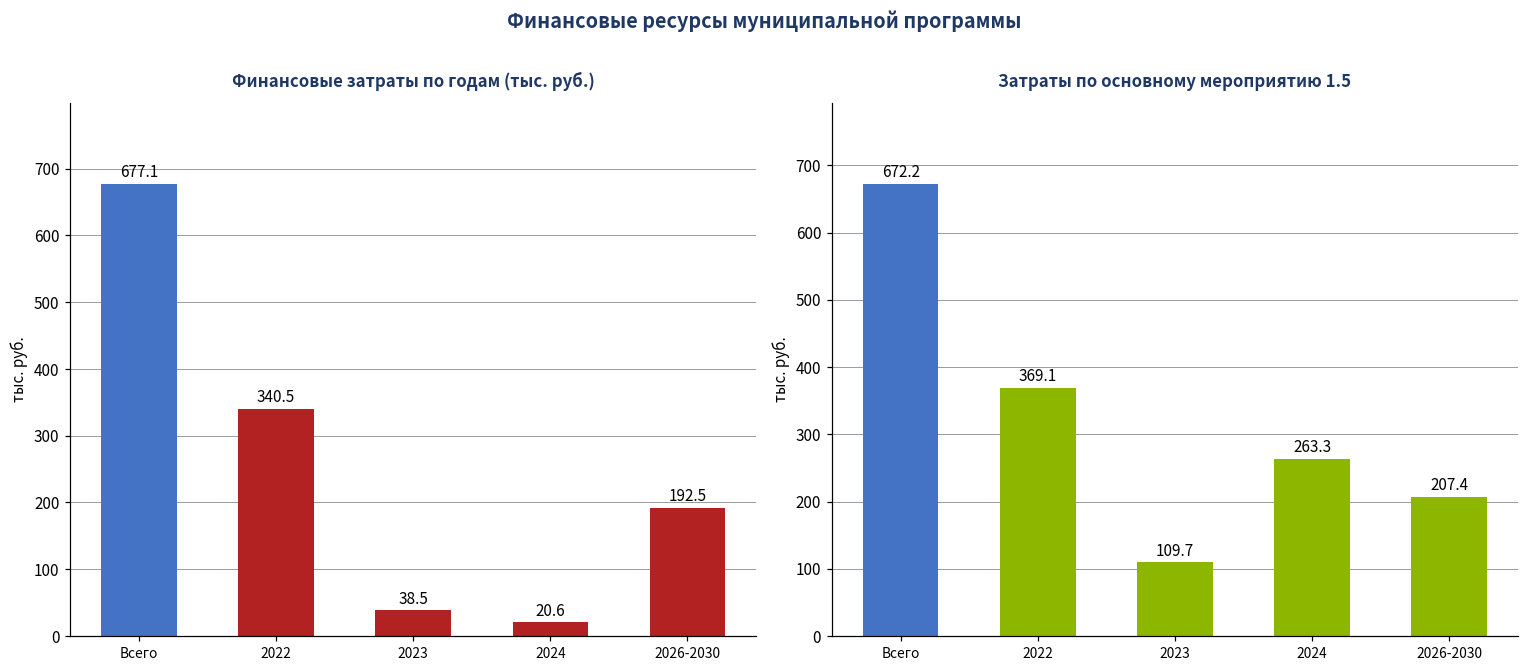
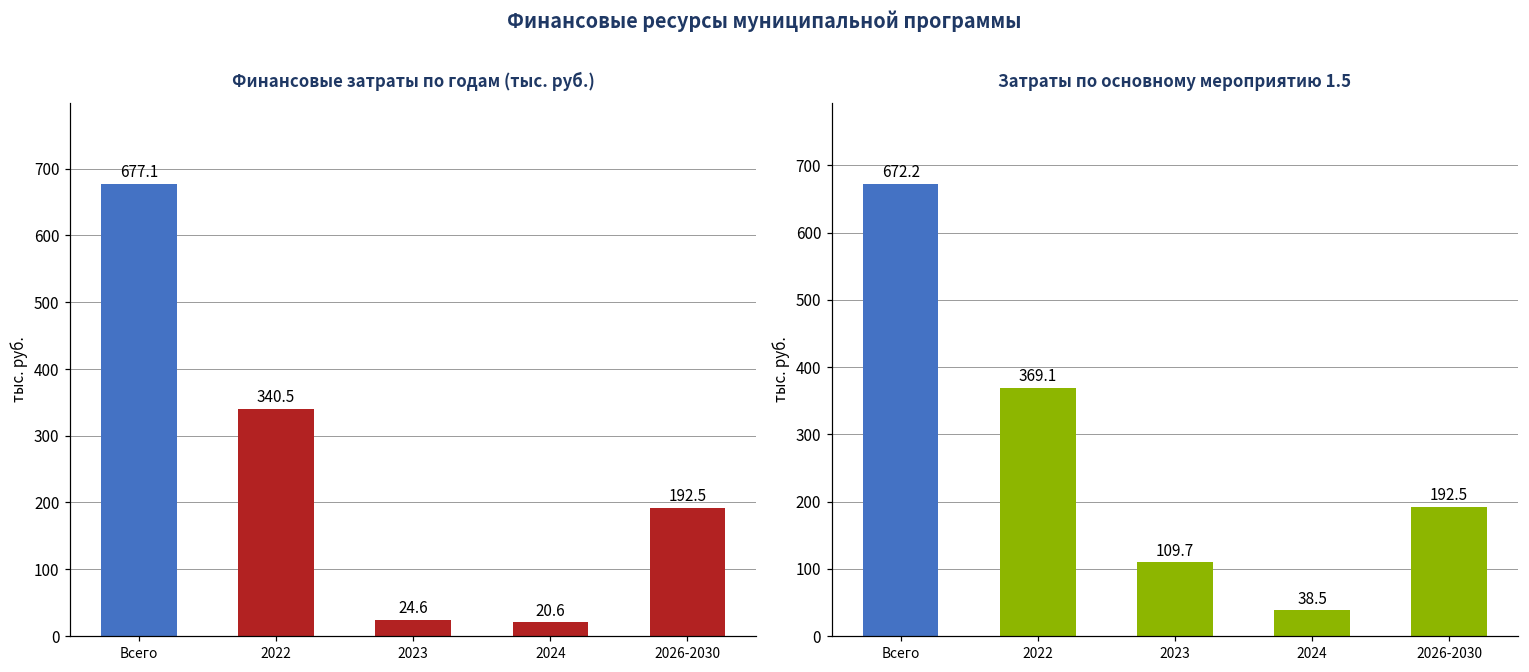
Финансовые затраты по годам (тыс. руб.), 2023: 38.5 -> 24.6
Затраты по основному мероприятию 1.5, 2024: 263.3 -> 38.5
Затраты по основному мероприятию 1.5, 2026-2030: 207.4 -> 192.5
